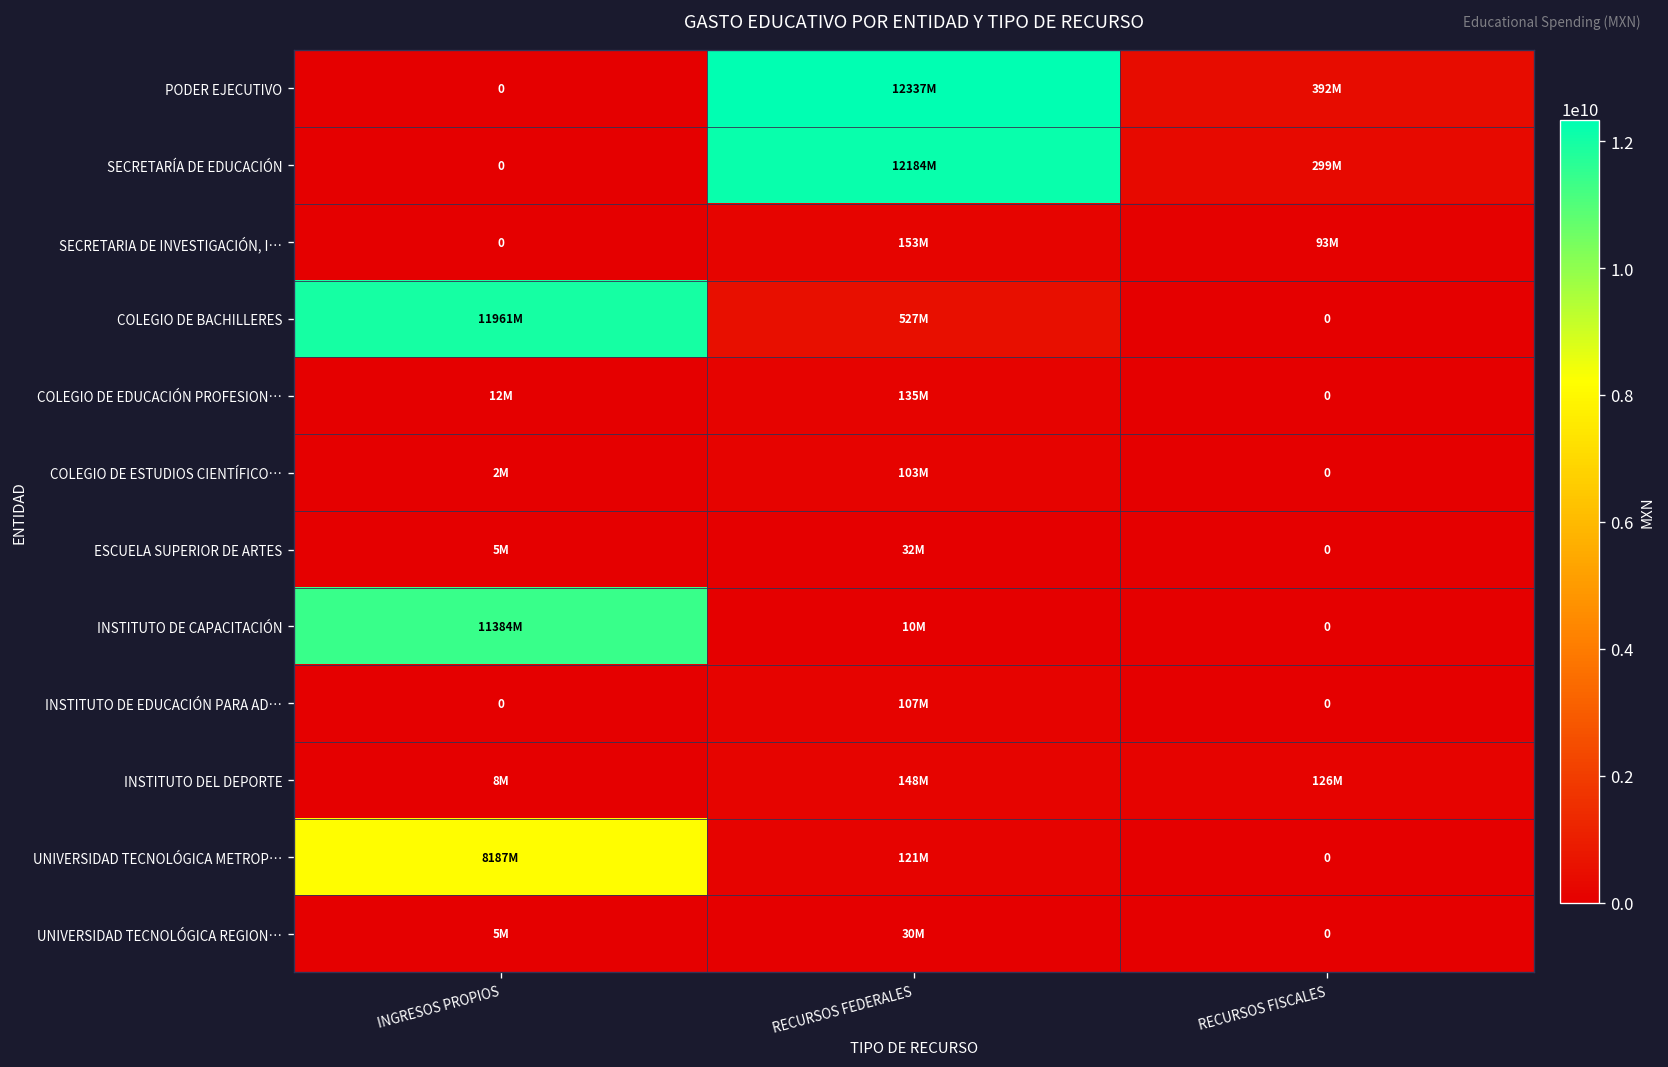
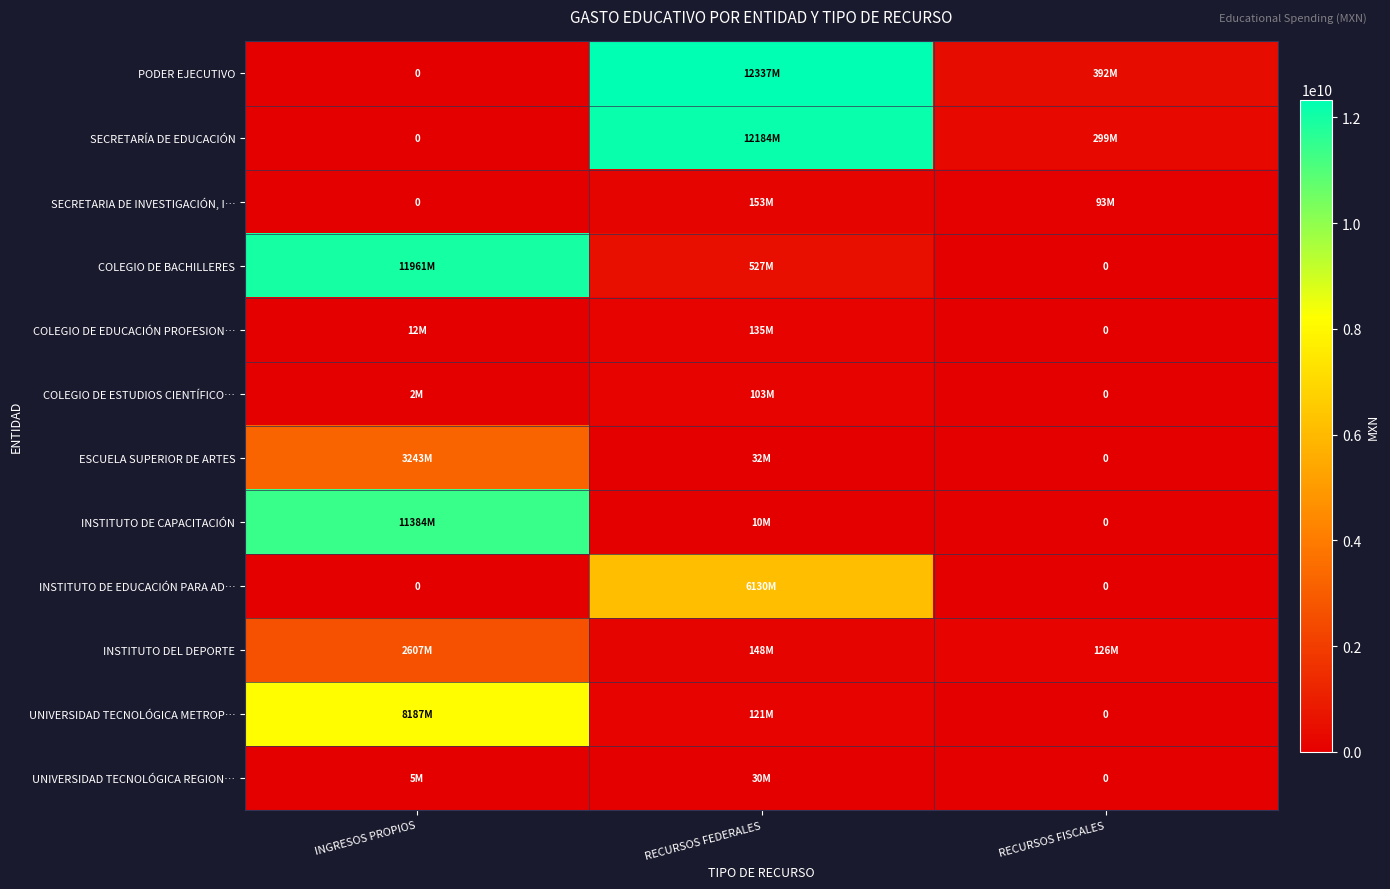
ESCUELA SUPERIOR DE ARTES, INGRESOS PROPIOS: 5M -> 3243M
INSTITUTO DE EDUCACIÓN PARA AD…, RECURSOS FEDERALES: 107M -> 6130M
INSTITUTO DEL DEPORTE, INGRESOS PROPIOS: 8M -> 2607M
